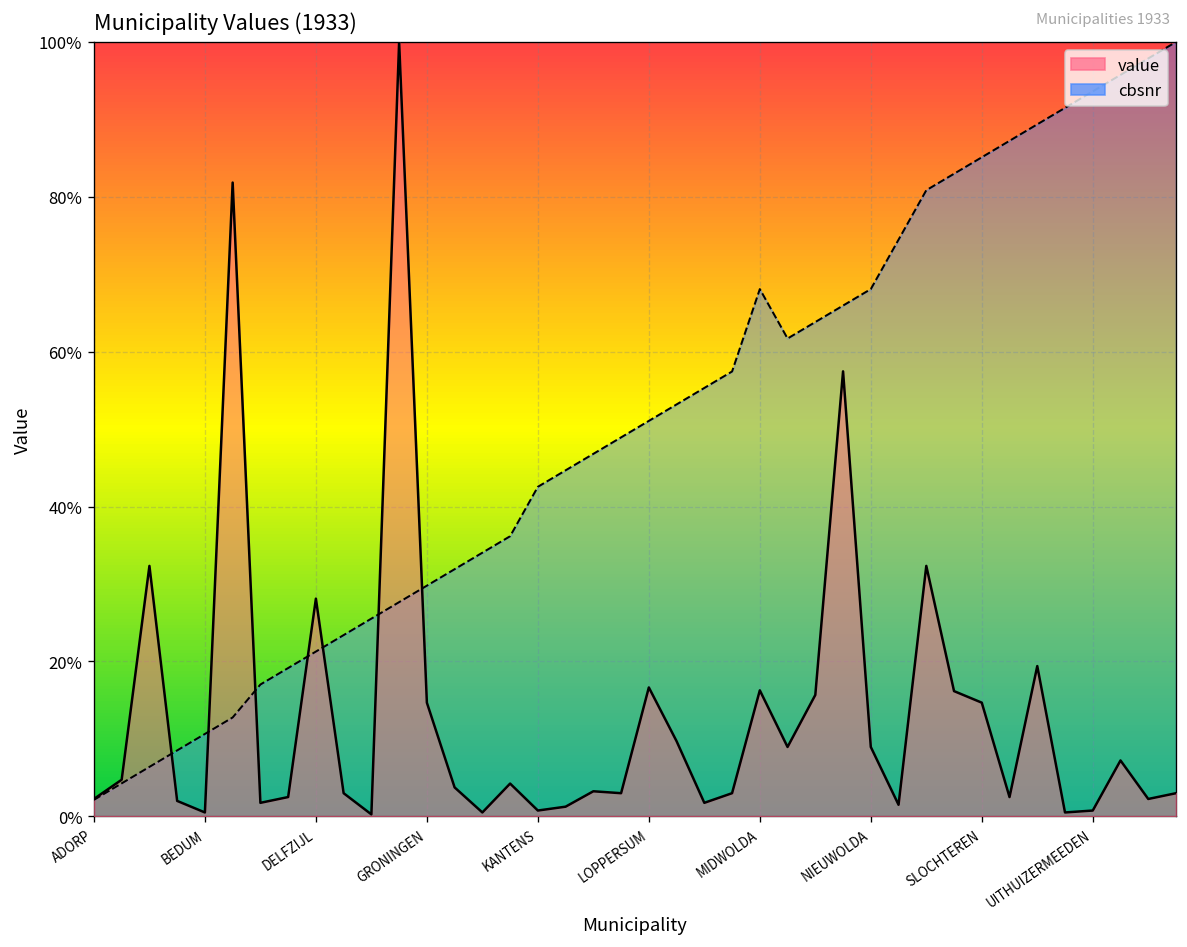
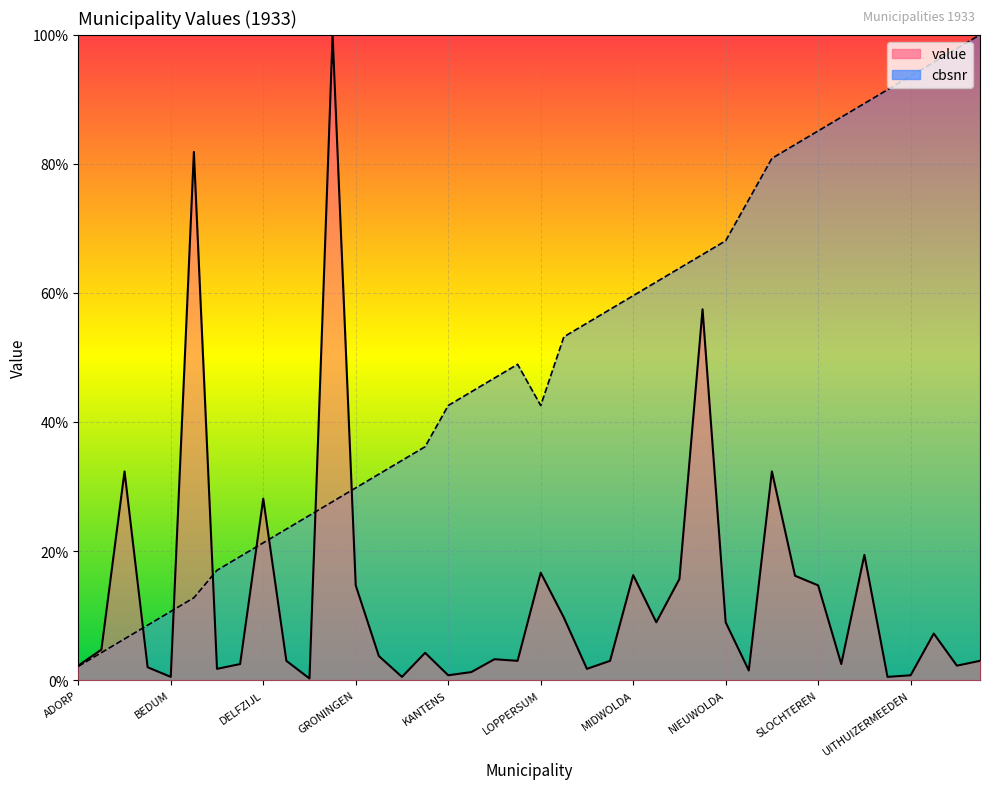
cbsnr, LOPPERSUM: 51% -> 43%
cbsnr, MIDWOLDA: 68% -> 60%
